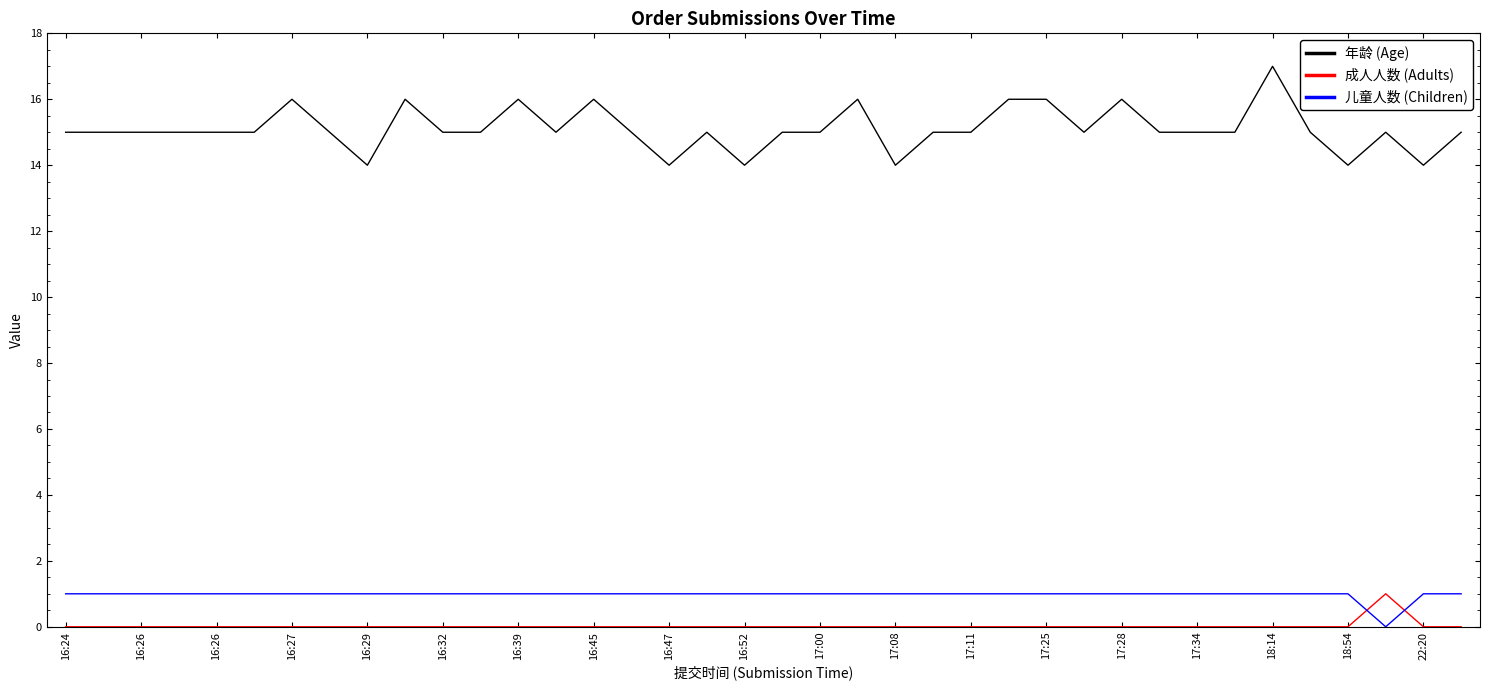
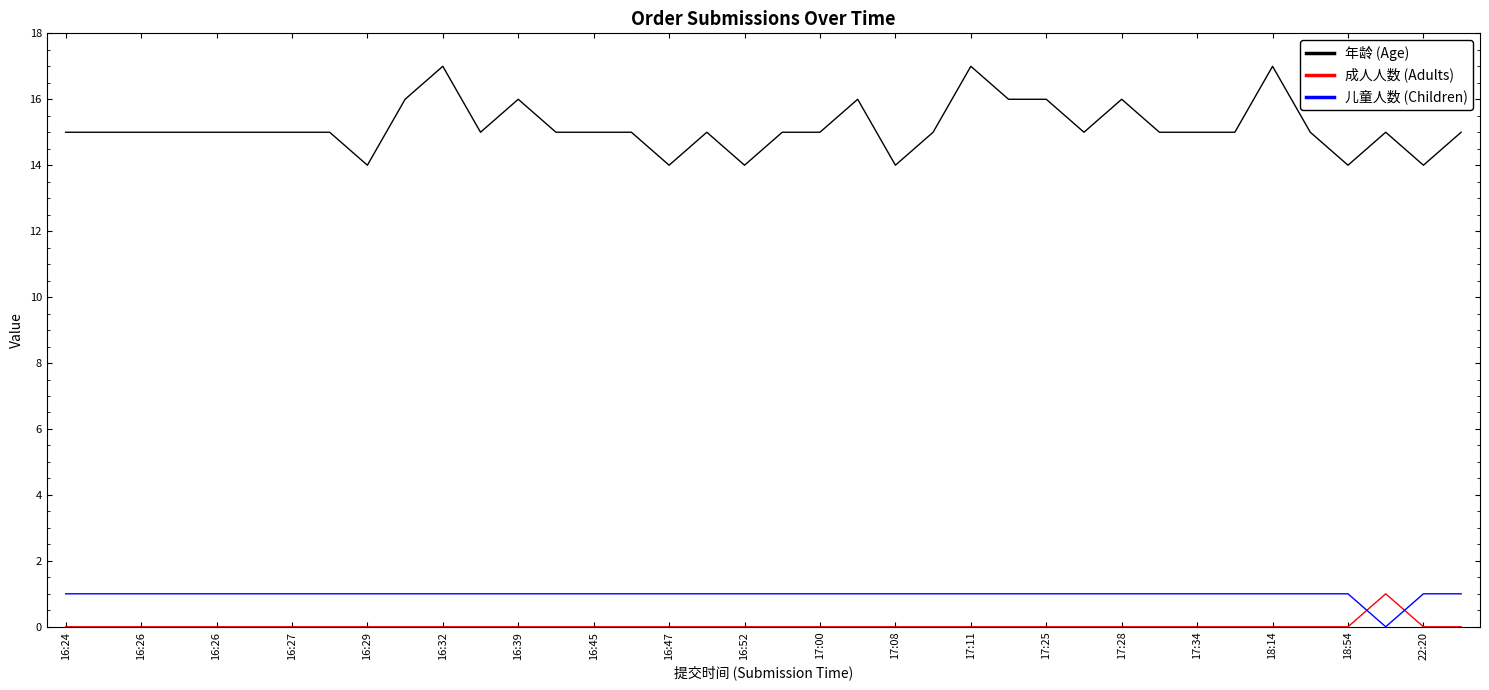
年龄 (Age), 16:27: 16 -> 15
年龄 (Age), 16:32: 15 -> 17
年龄 (Age), 16:45: 16 -> 15
年龄 (Age), 17:11: 15 -> 17
